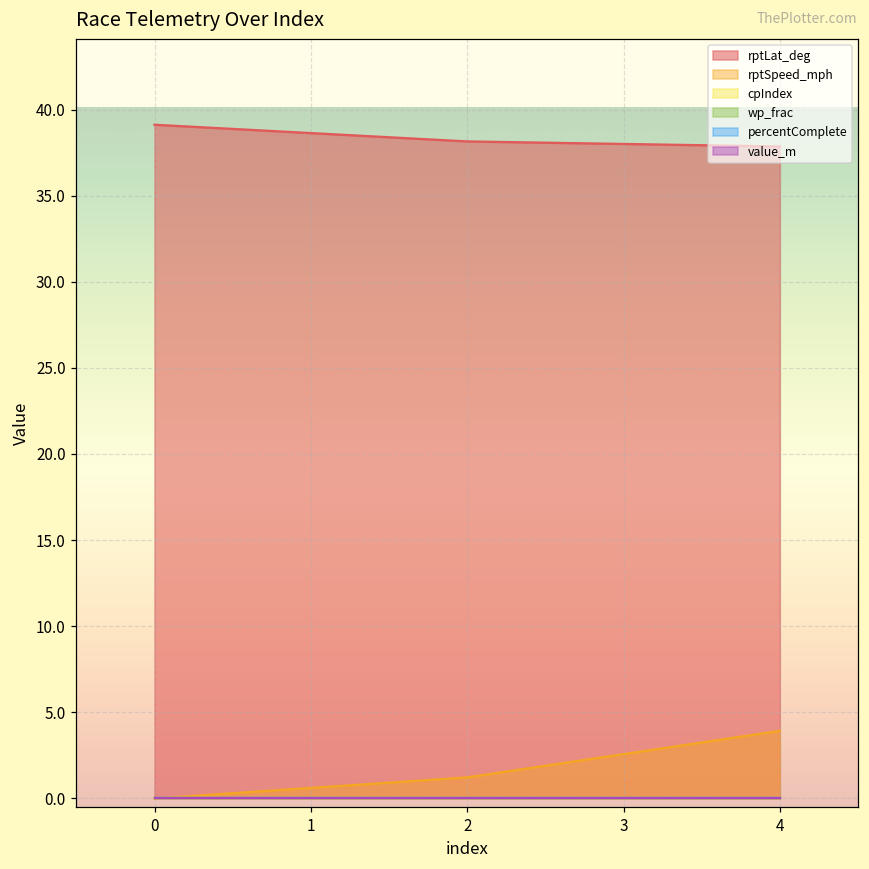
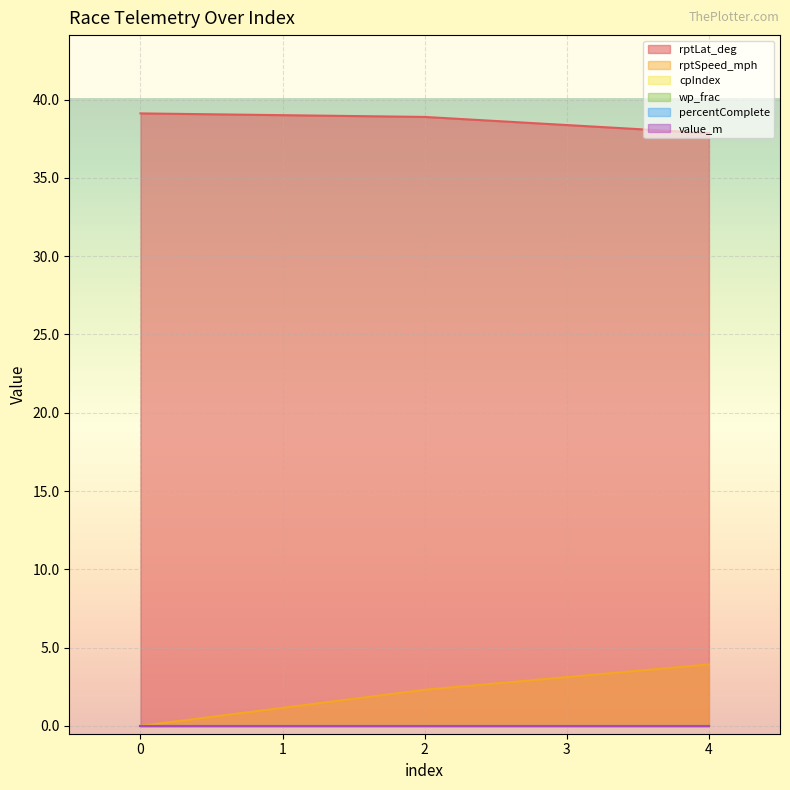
rptLat_deg, 2: 38.1 -> 38.9
rptSpeed_mph, 2: 1.2 -> 2.3
